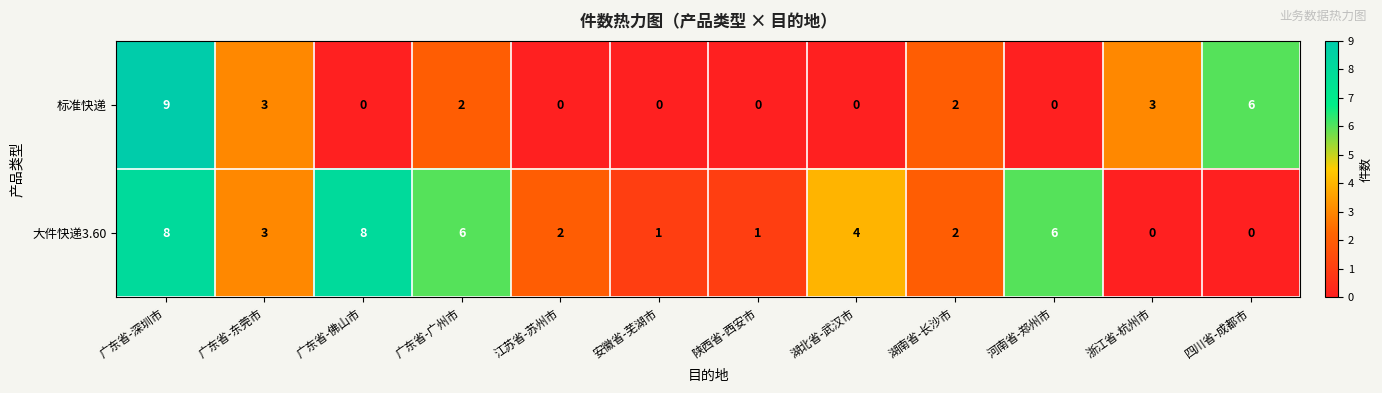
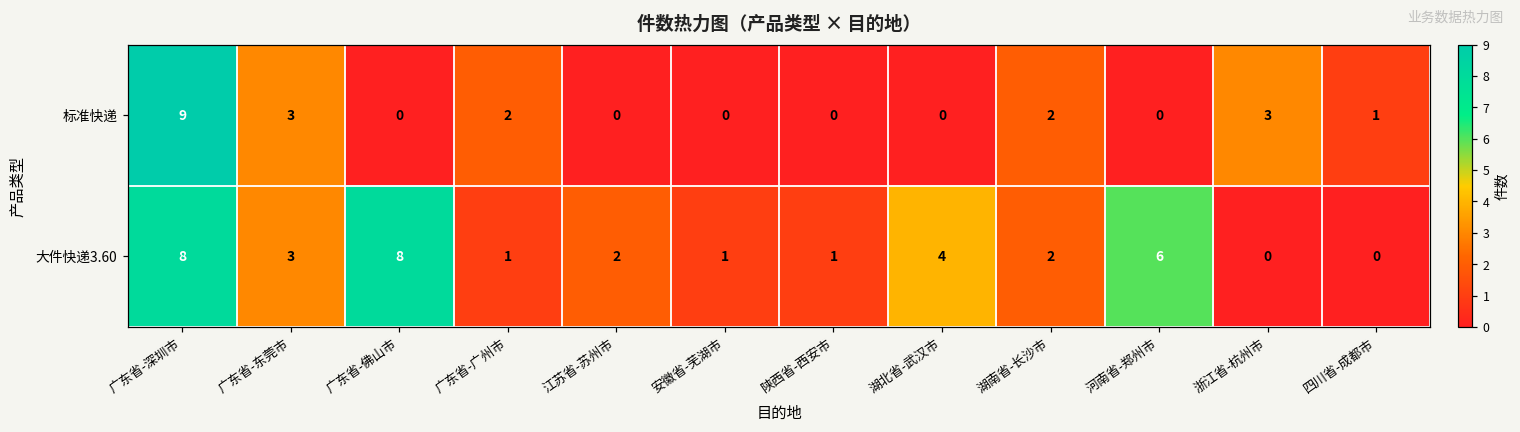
标准快递, 四川省-成都市: 6 -> 1
大件快递3.60, 广东省-广州市: 6 -> 1
